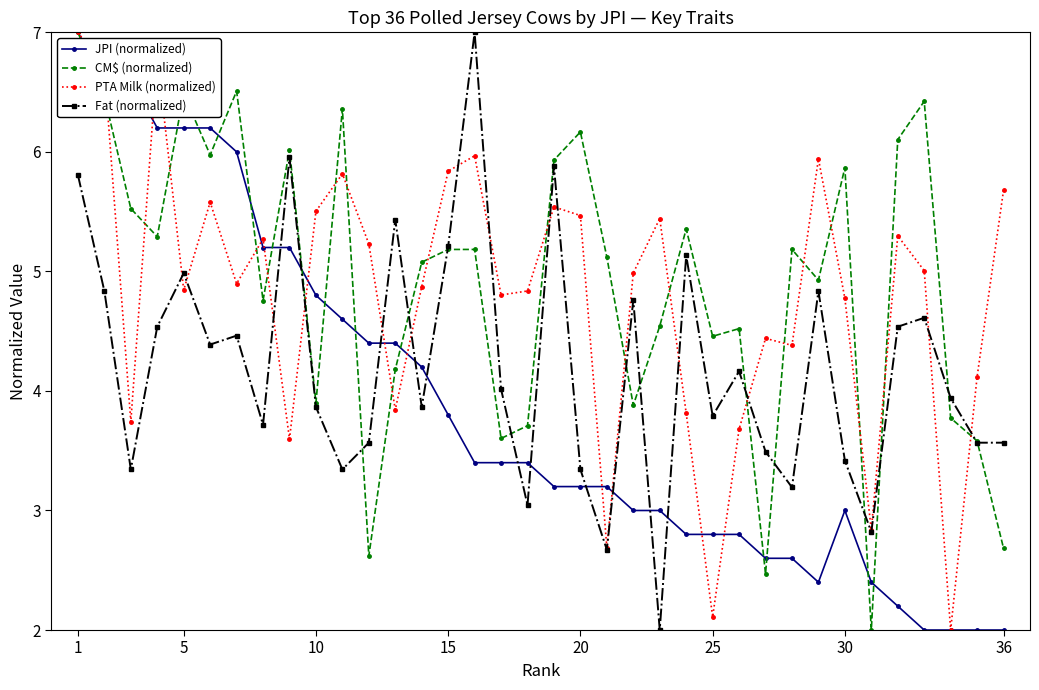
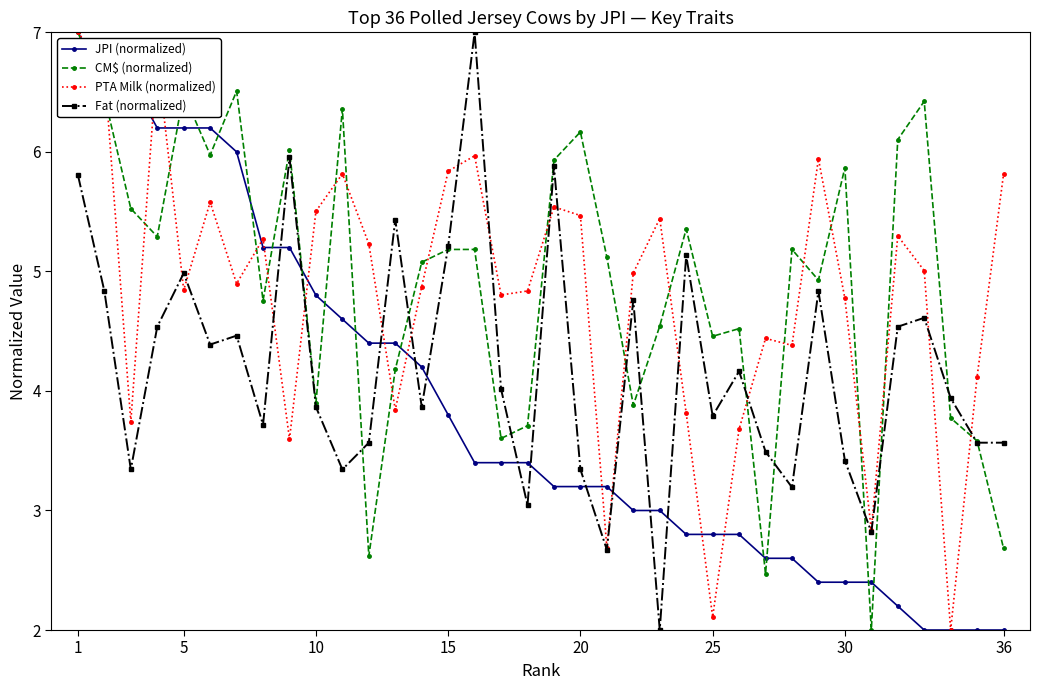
JPI (normalized), 30: 3.00 -> 2.40
PTA Milk (normalized), 36: 5.68 -> 5.81
